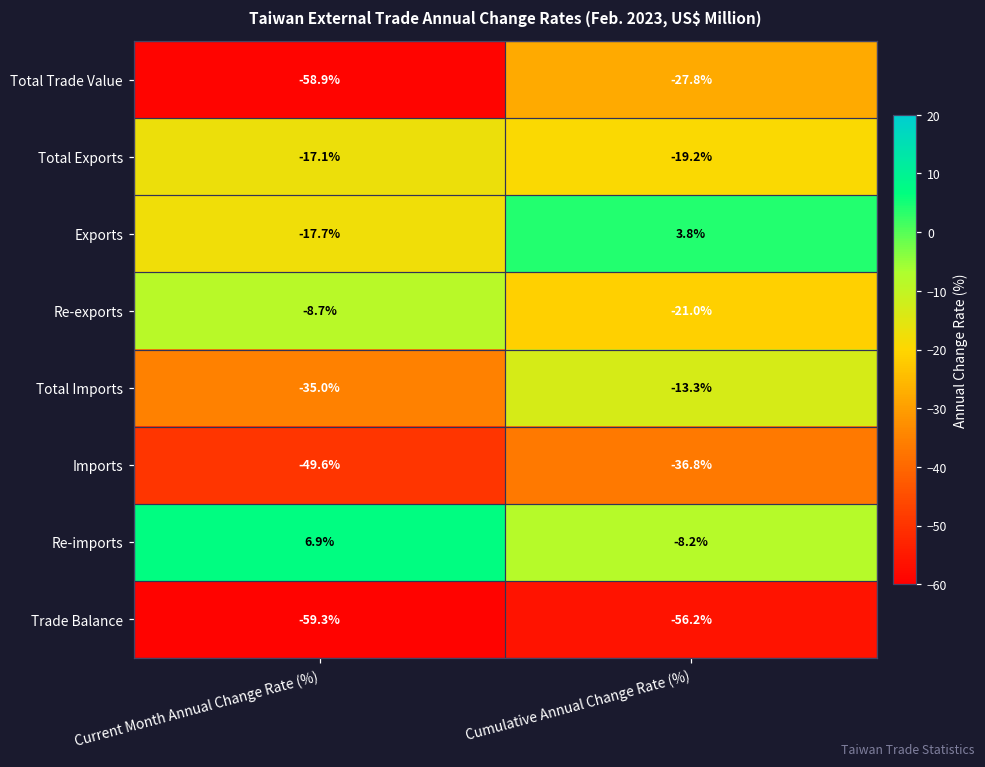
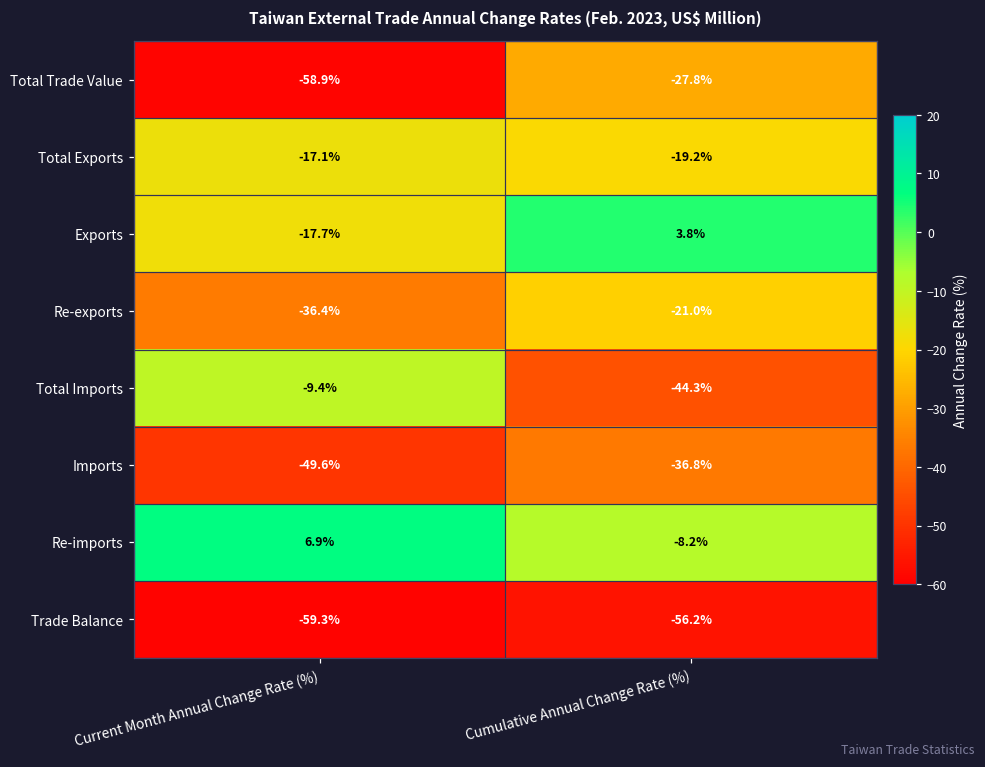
Re-exports, Current Month Annual Change Rate (%): -8.7% -> -36.4%
Total Imports, Current Month Annual Change Rate (%): -35.0% -> -9.4%
Total Imports, Cumulative Annual Change Rate (%): -13.3% -> -44.3%
